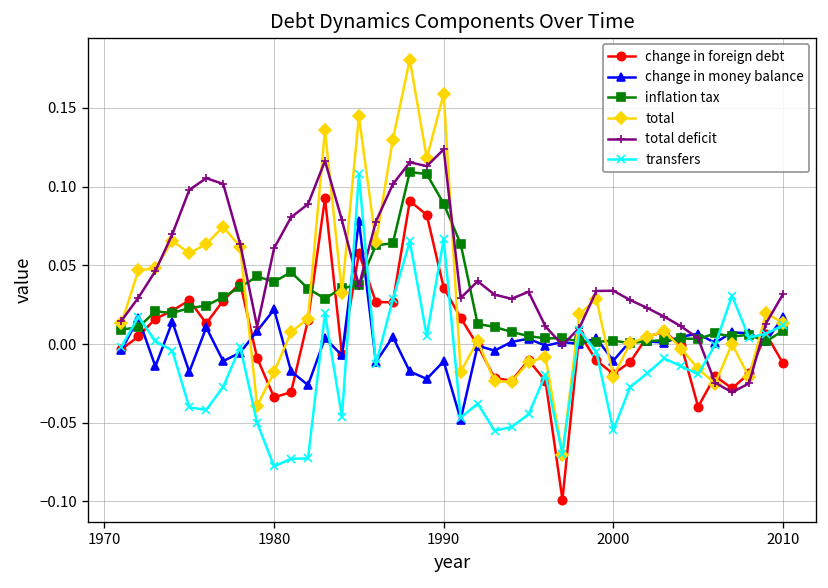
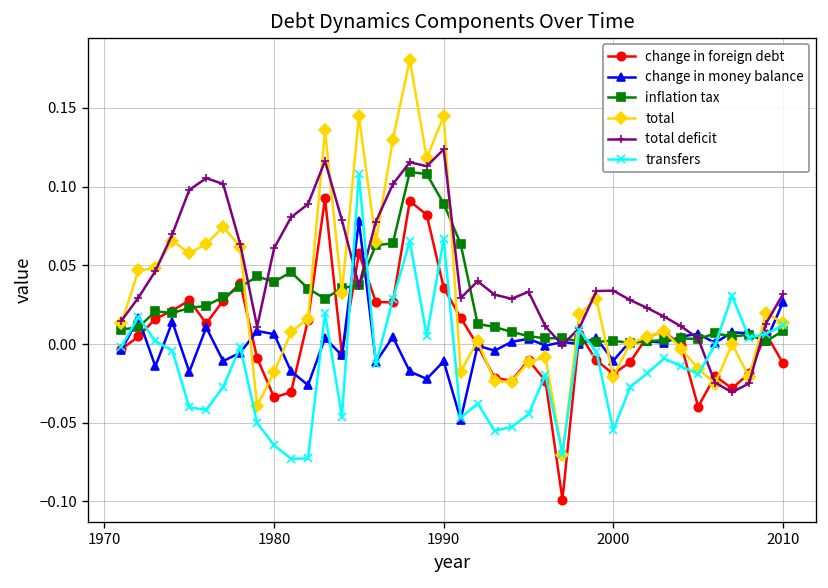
change in money balance, 1980: 0.022 -> 0.006
transfers, 1980: -0.078 -> -0.064
total, 1990: 0.159 -> 0.145
change in money balance, 2010: 0.017 -> 0.026
